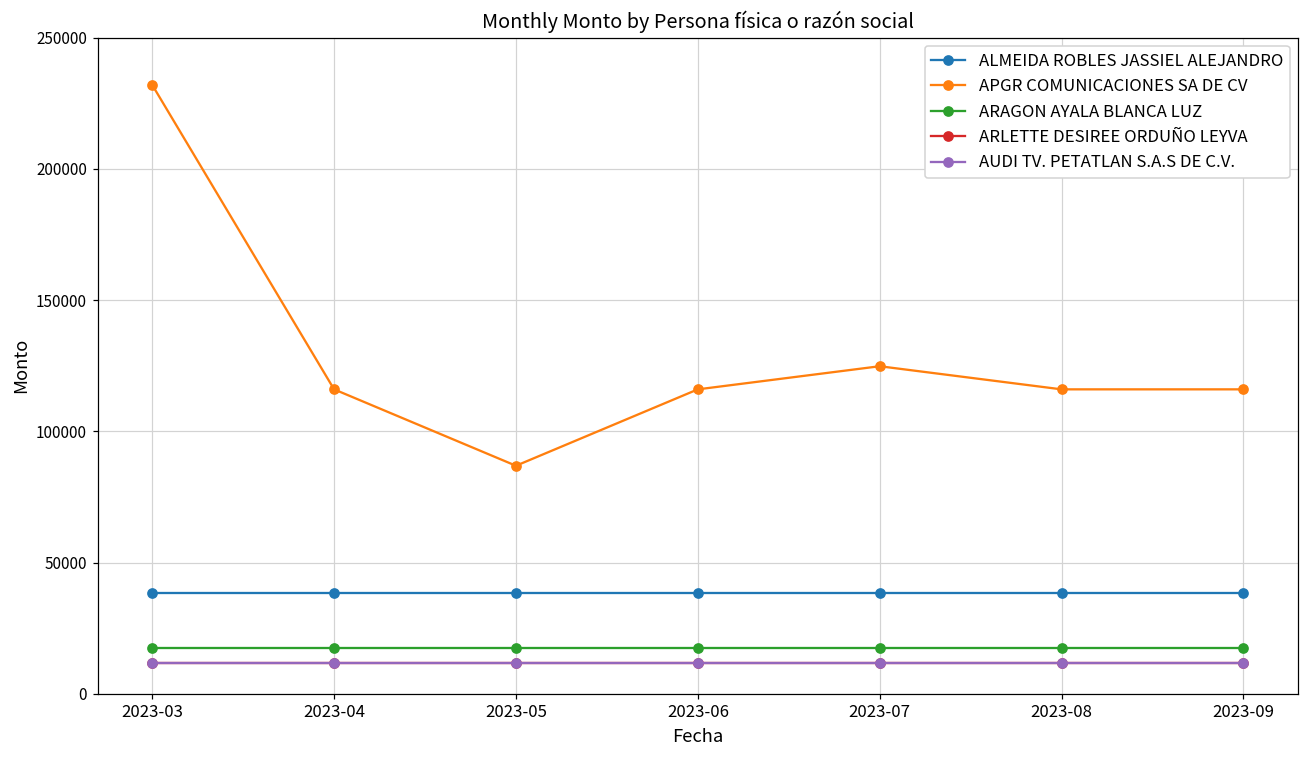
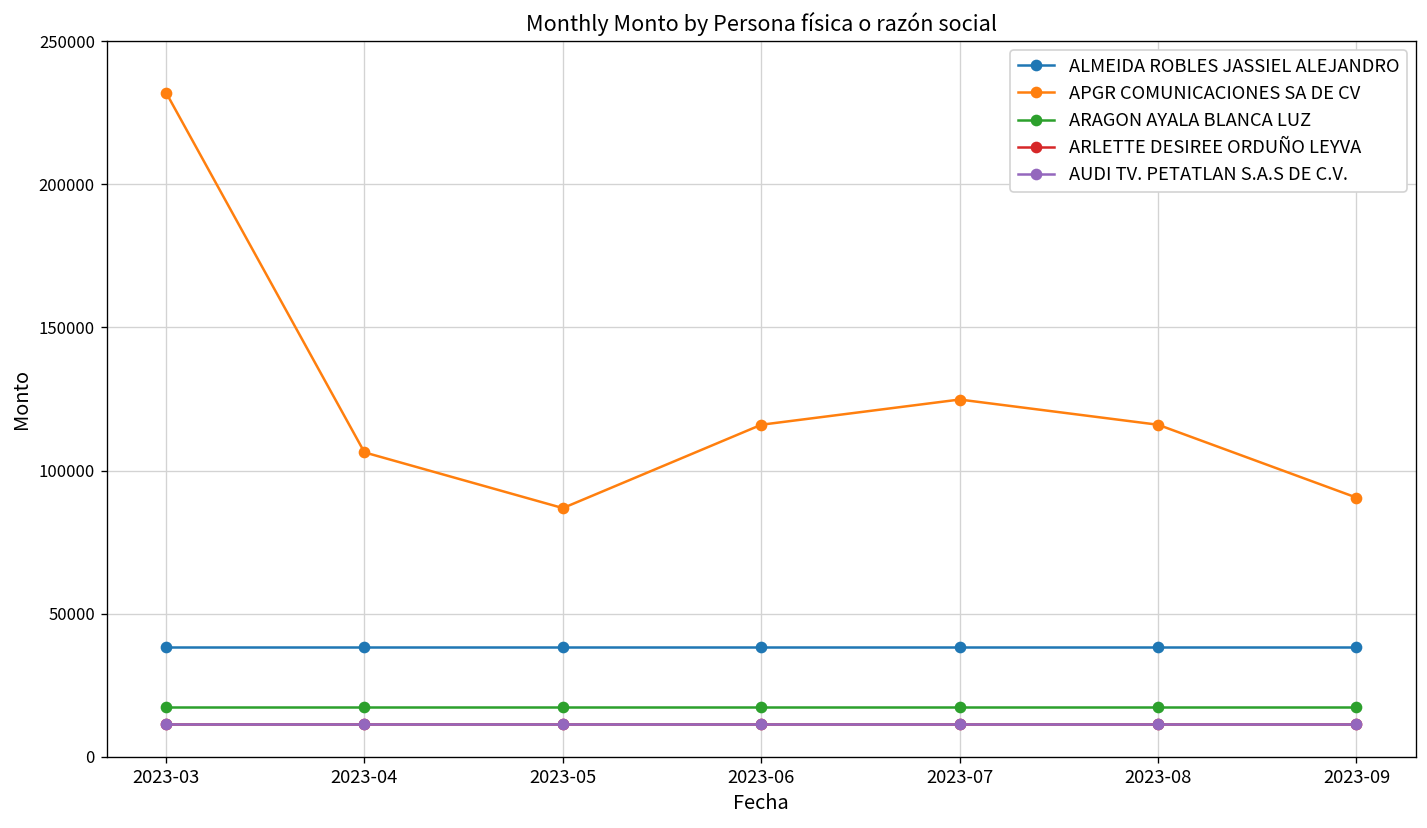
APGR COMUNICACIONES SA DE CV, 2023-04: 116000 -> 106000
APGR COMUNICACIONES SA DE CV, 2023-09: 116000 -> 91000
